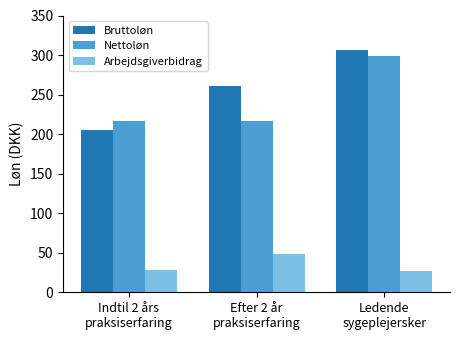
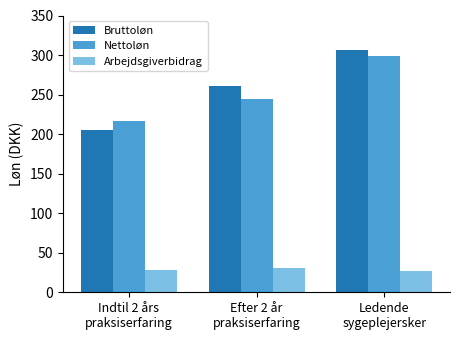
Nettoløn, Efter 2 år praksiserfaring: 220 -> 240
Arbejdsgiverbidrag, Efter 2 år praksiserfaring: 50 -> 30
